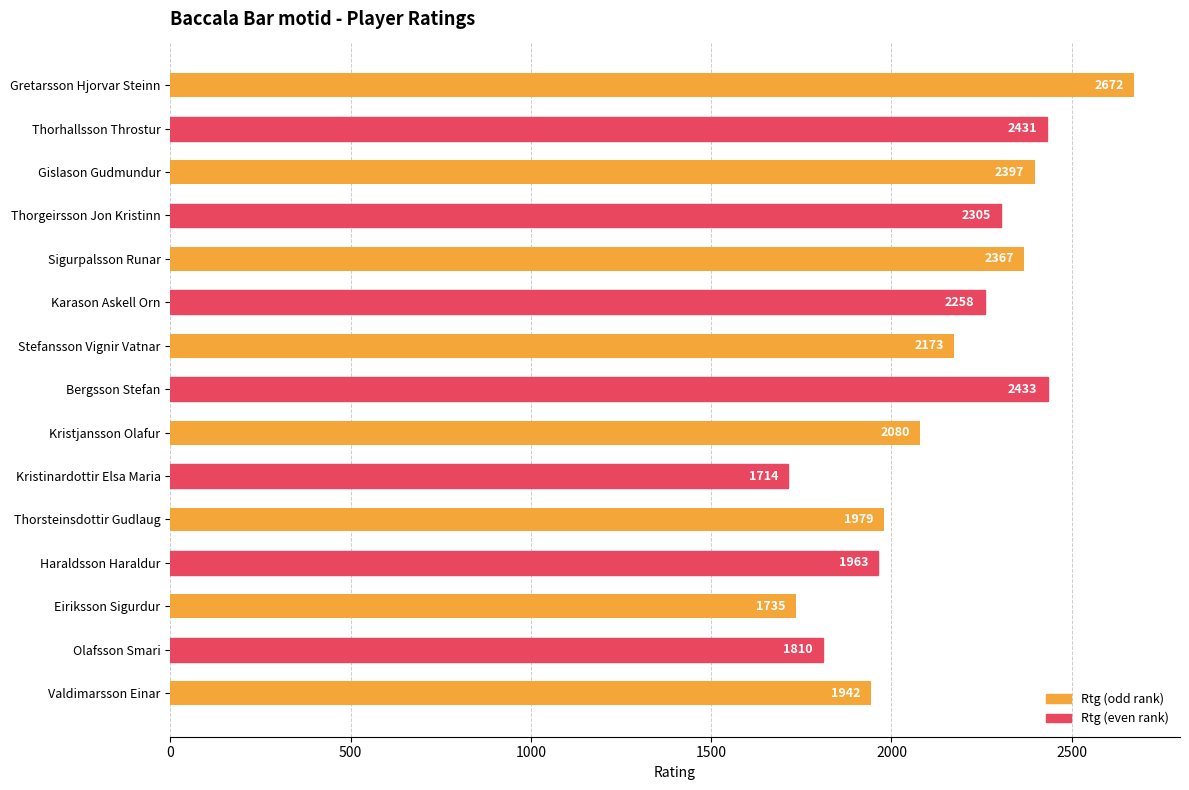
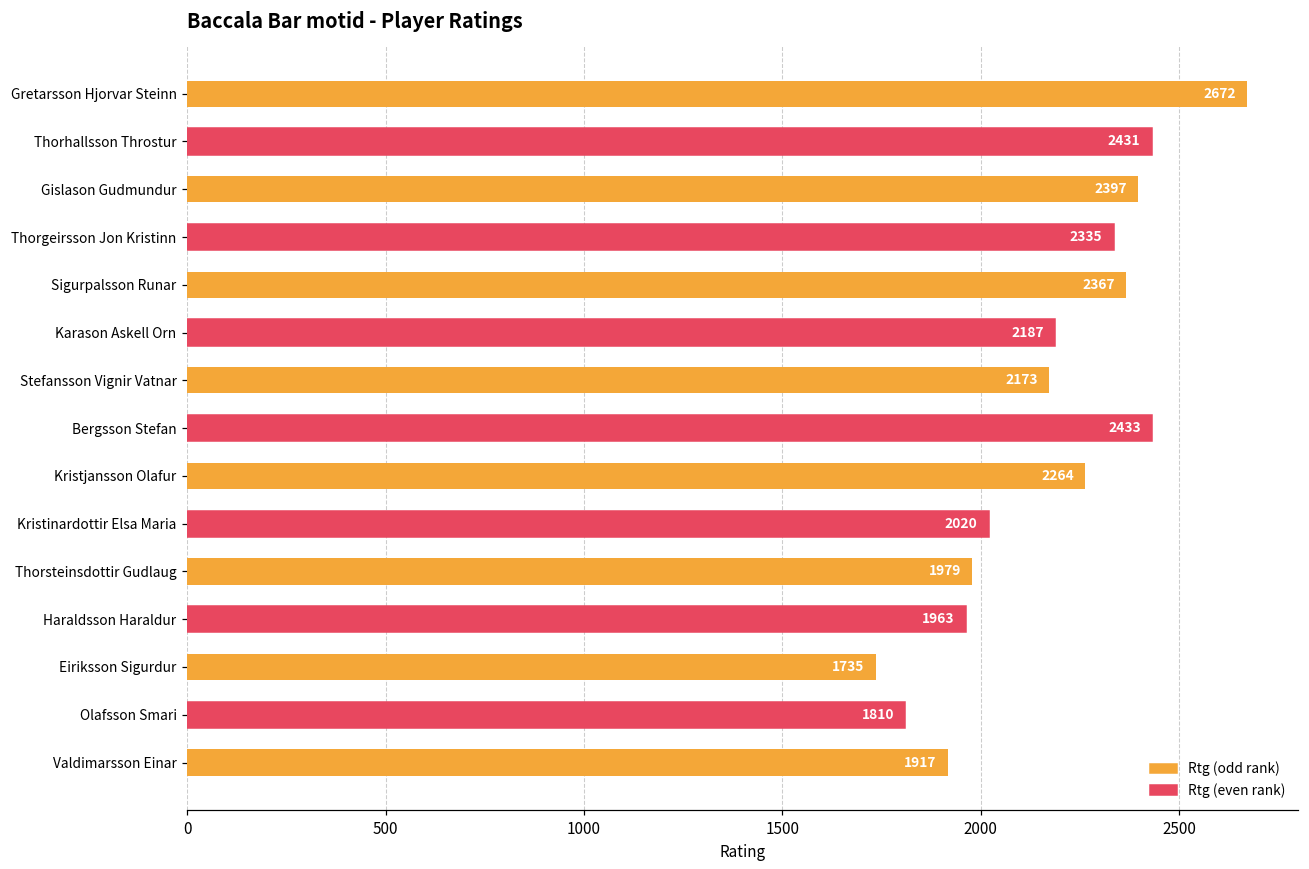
Thorgeirsson Jon Kristinn: 2305 -> 2335
Karason Askell Orn: 2258 -> 2187
Kristjansson Olafur: 2080 -> 2264
Kristinardottir Elsa Maria: 1714 -> 2020
Valdimarsson Einar: 1942 -> 1917
